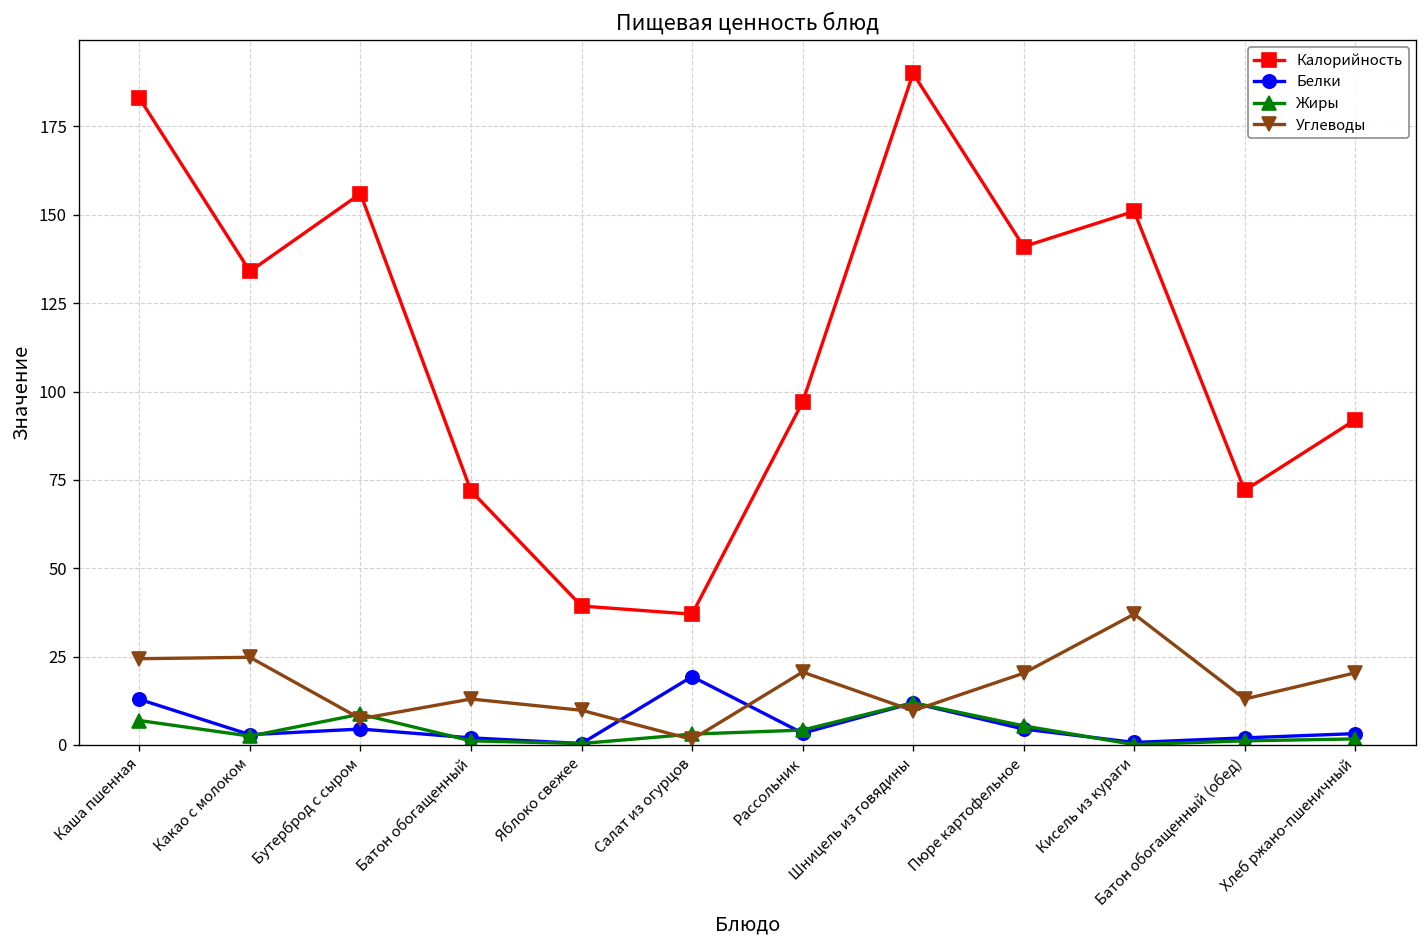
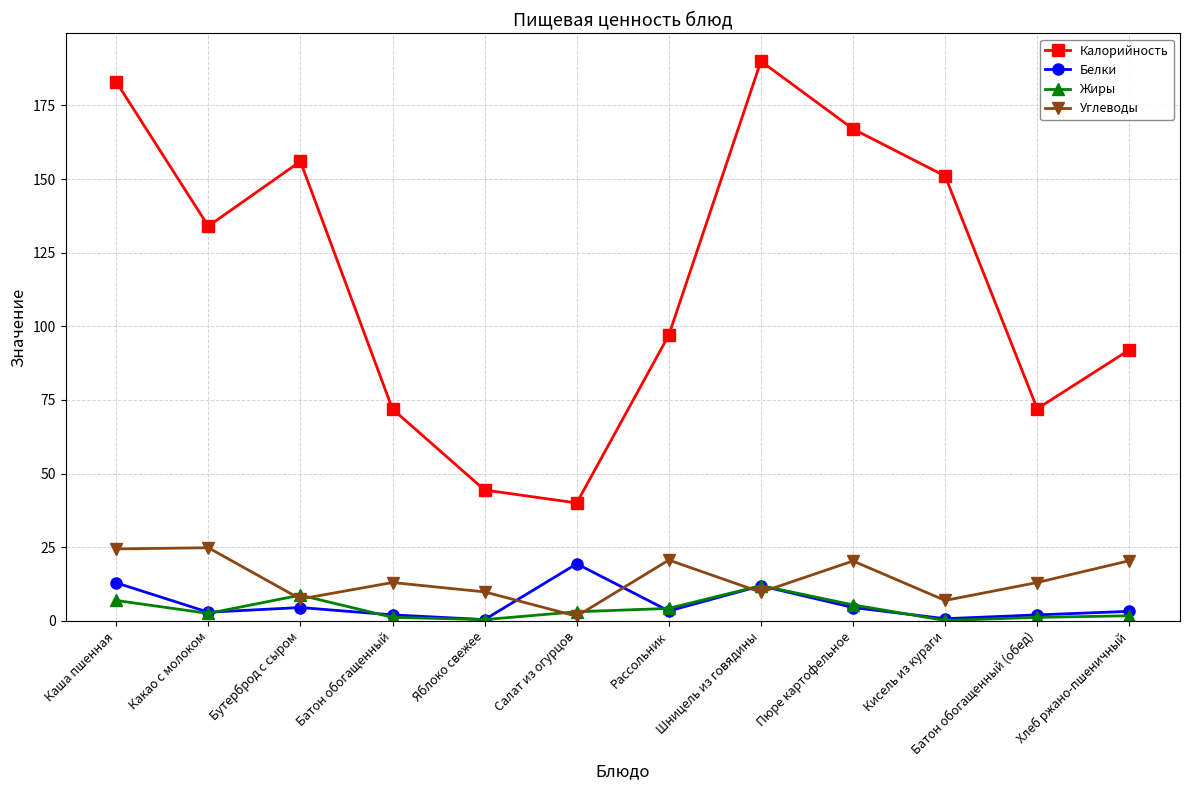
Калорийность, Яблоко свежее: 39 -> 44
Калорийность, Салат из огурцов: 37 -> 40
Калорийность, Пюре картофельное: 141 -> 167
Углеводы, Кисель из кураги: 37 -> 7
